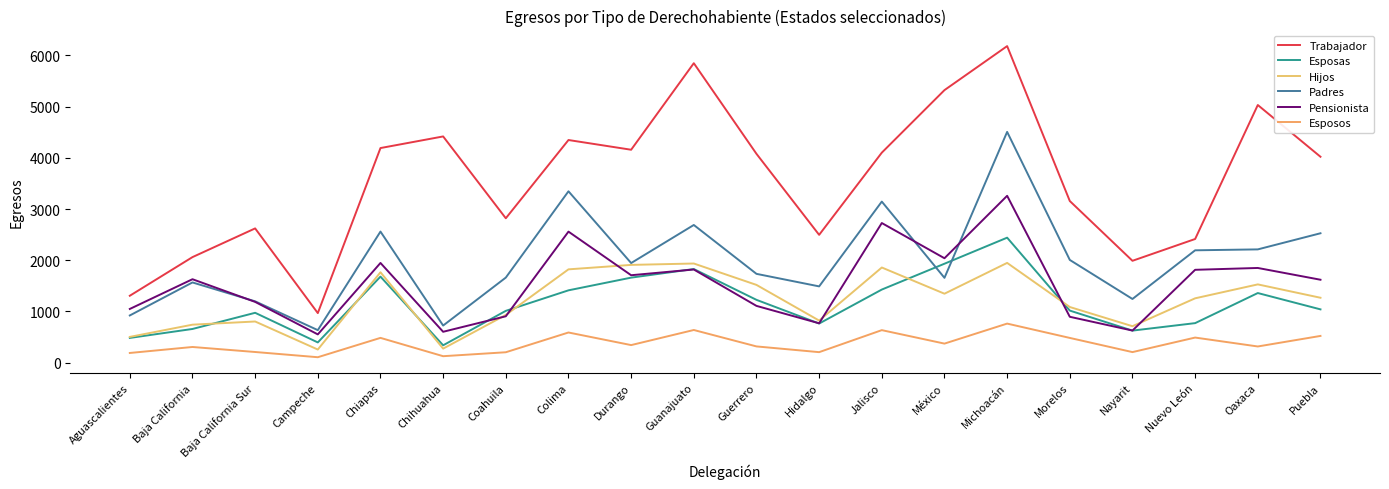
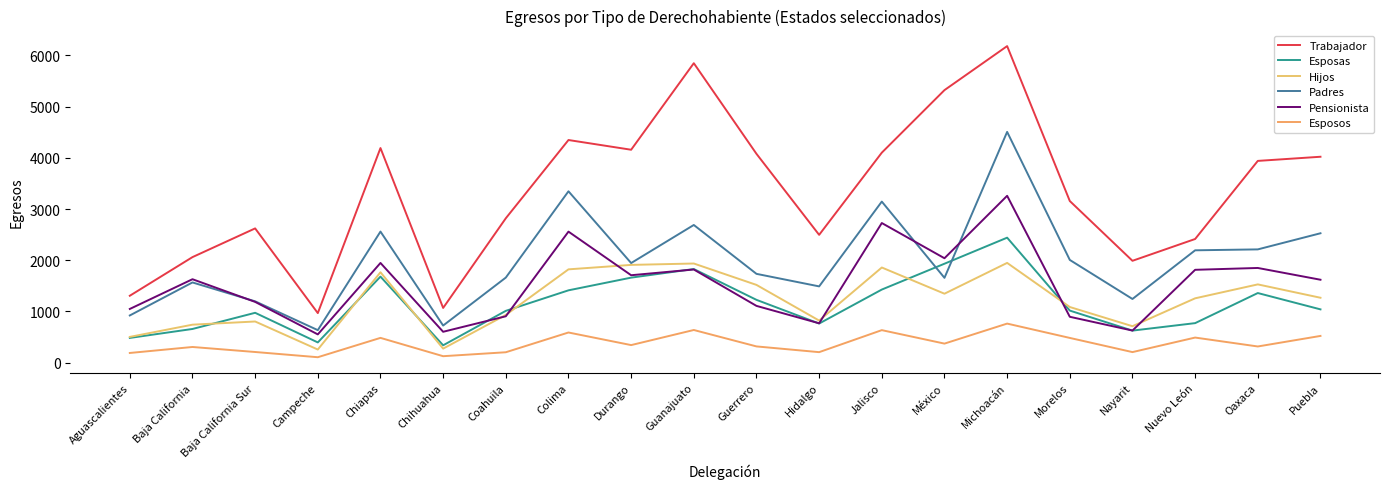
Trabajador, Chihuahua: 4400 -> 1100
Trabajador, Oaxaca: 5000 -> 3900
